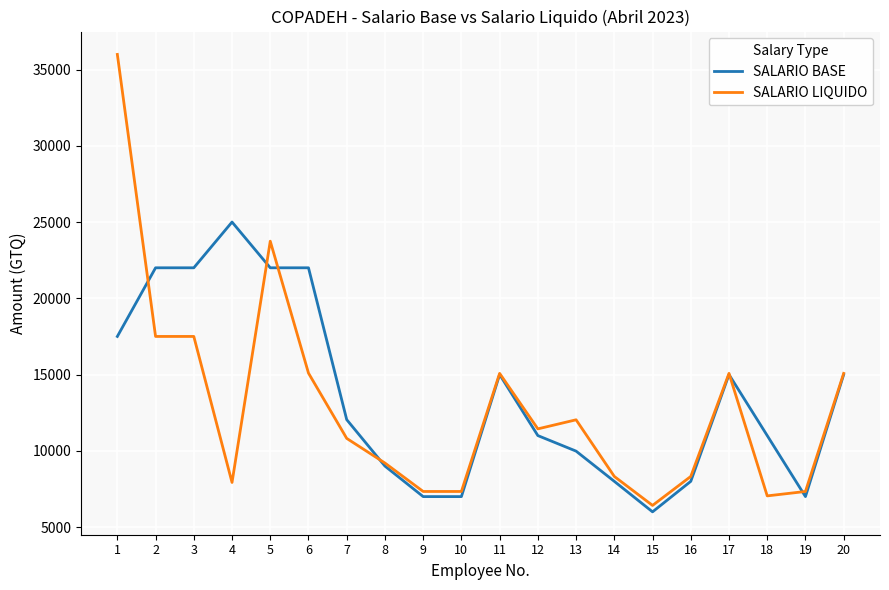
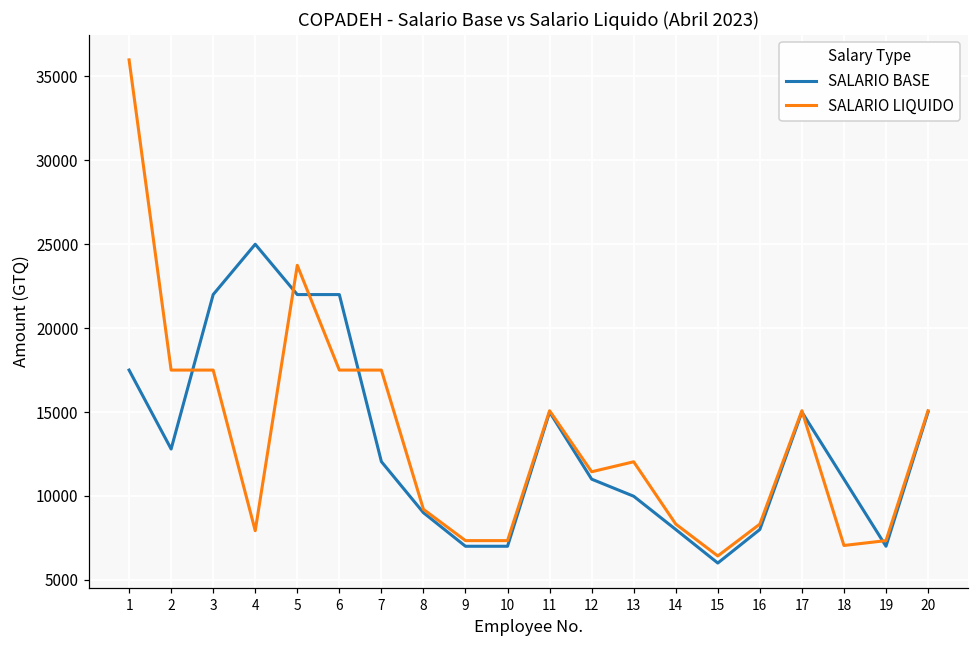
SALARIO BASE, 2: 22000 -> 12800
SALARIO LIQUIDO, 6: 15100 -> 17500
SALARIO LIQUIDO, 7: 10800 -> 17500
